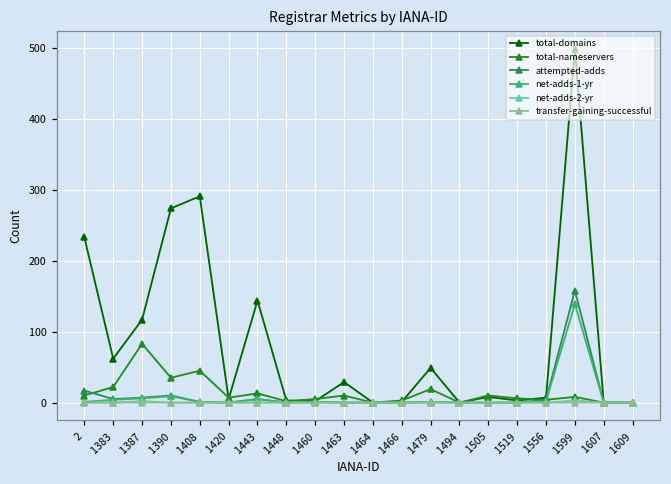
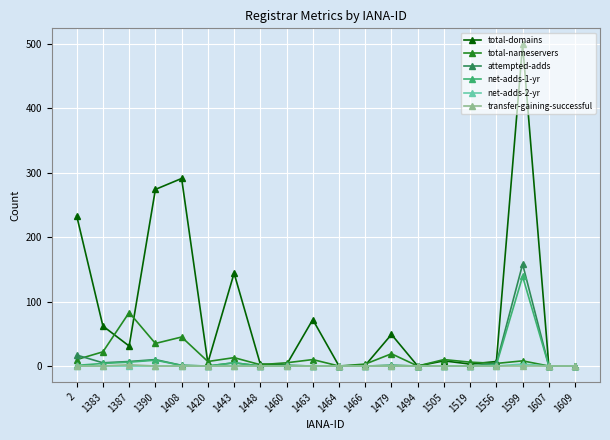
total-domains, 1387: 120 -> 30
total-domains, 1463: 30 -> 70
